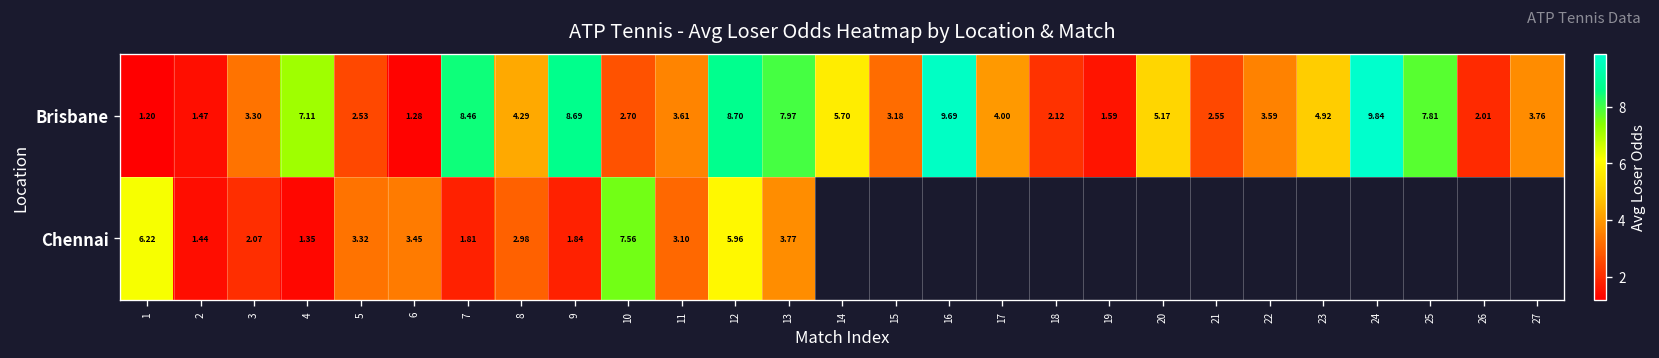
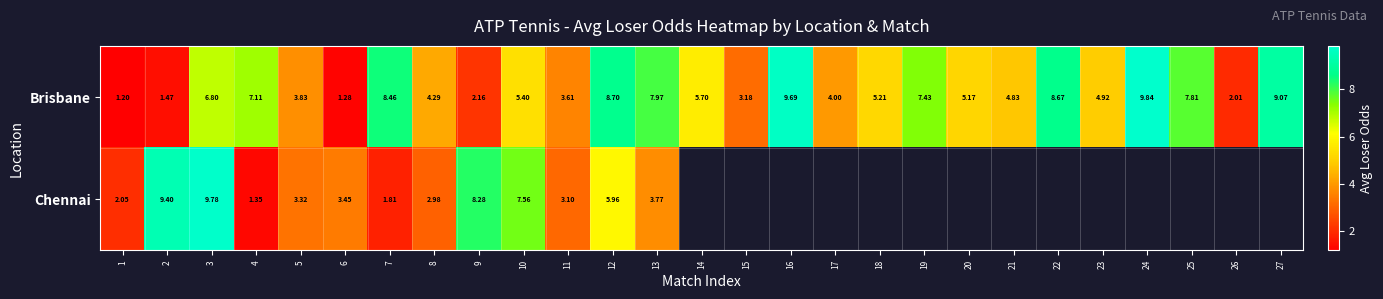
Brisbane, 3: 3.30 -> 6.80
Brisbane, 5: 2.53 -> 3.83
Brisbane, 9: 8.69 -> 2.16
Brisbane, 10: 2.70 -> 5.40
Brisbane, 18: 2.12 -> 5.21
Brisbane, 19: 1.59 -> 7.43
Brisbane, 21: 2.55 -> 4.83
Brisbane, 22: 3.59 -> 8.67
Brisbane, 27: 3.76 -> 9.07
Chennai, 1: 6.22 -> 2.05
Chennai, 2: 1.44 -> 9.40
Chennai, 3: 2.07 -> 9.78
Chennai, 9: 1.84 -> 8.28
